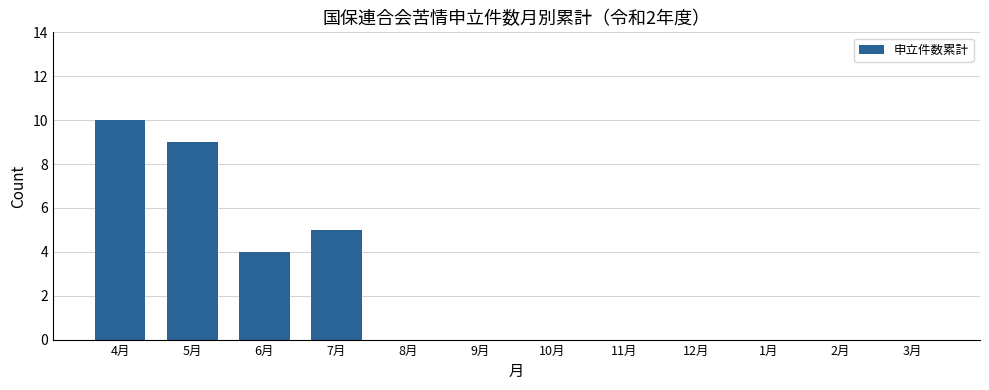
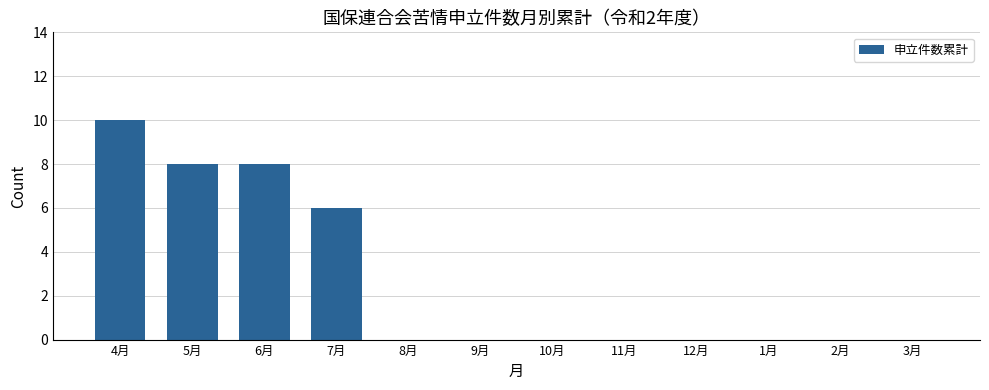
5月: 9 -> 8
6月: 4 -> 8
7月: 5 -> 6
